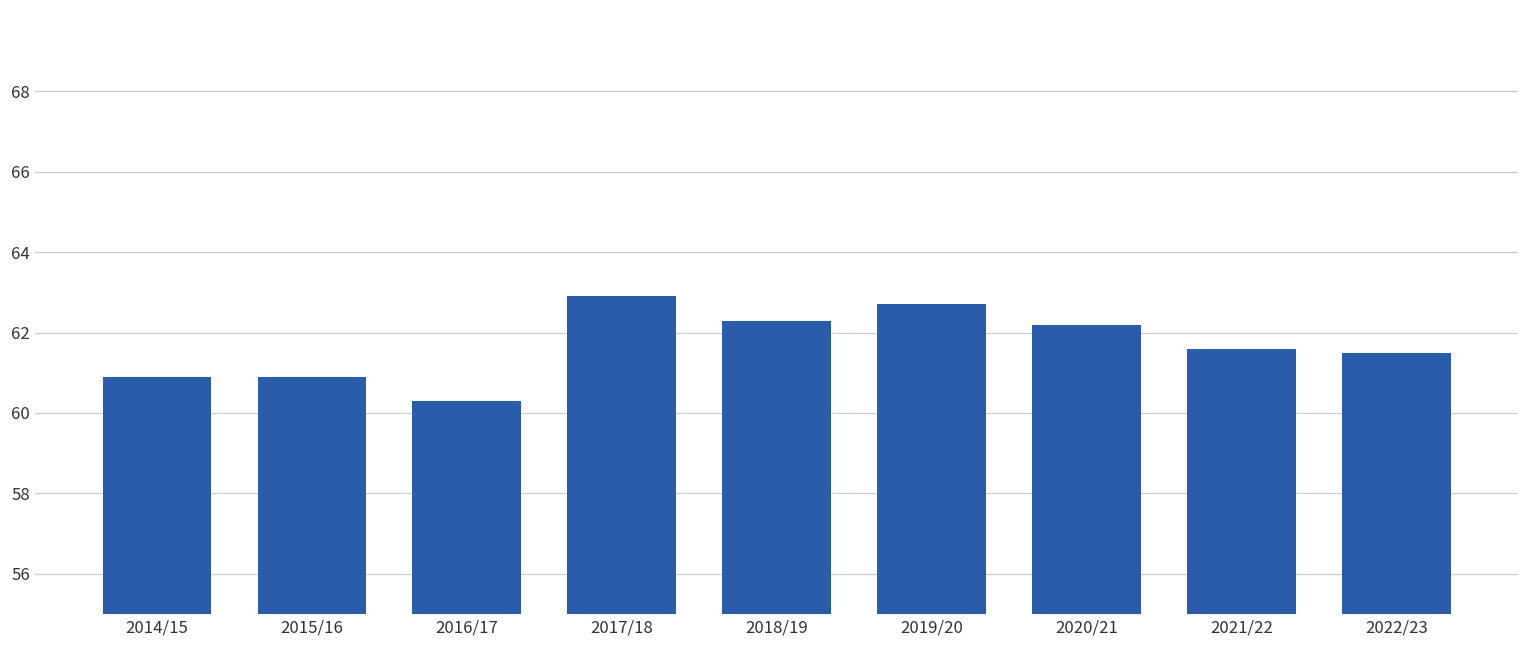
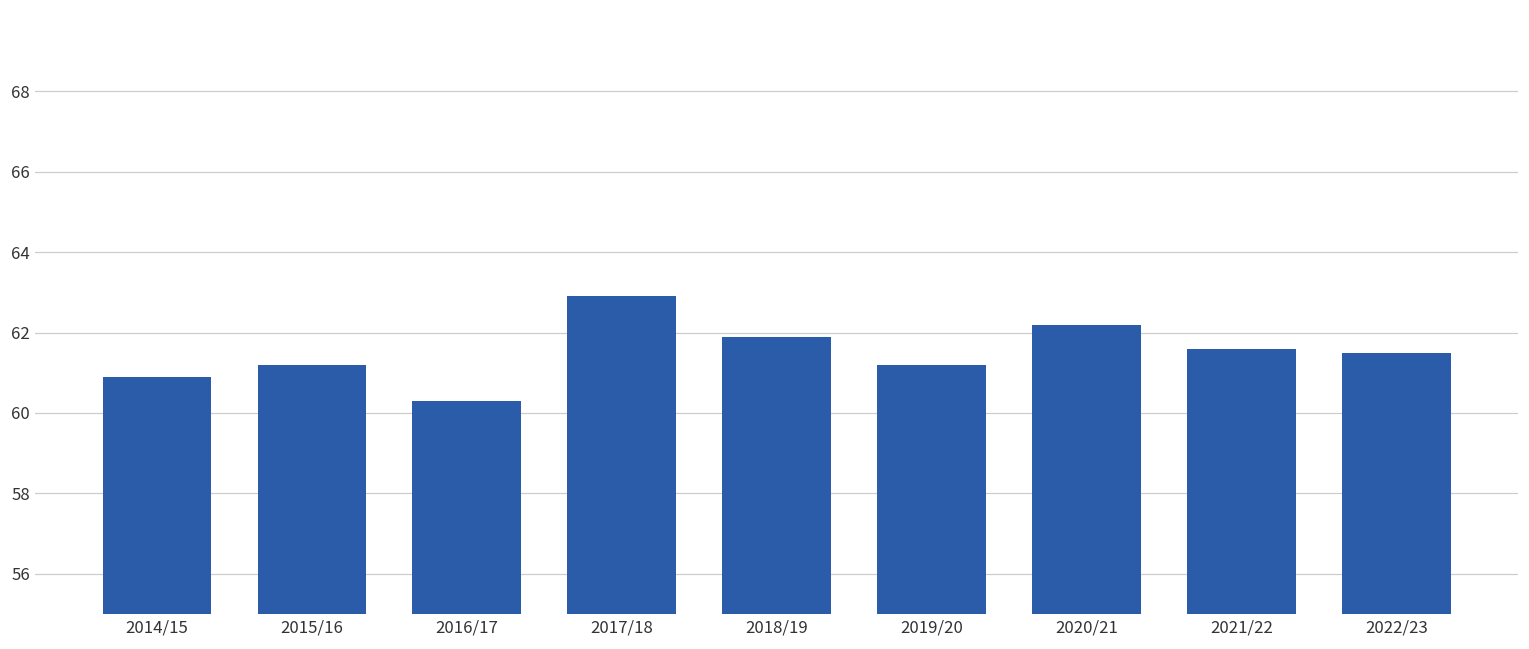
2015/16: 60.9 -> 61.2
2018/19: 62.3 -> 61.9
2019/20: 62.7 -> 61.2
